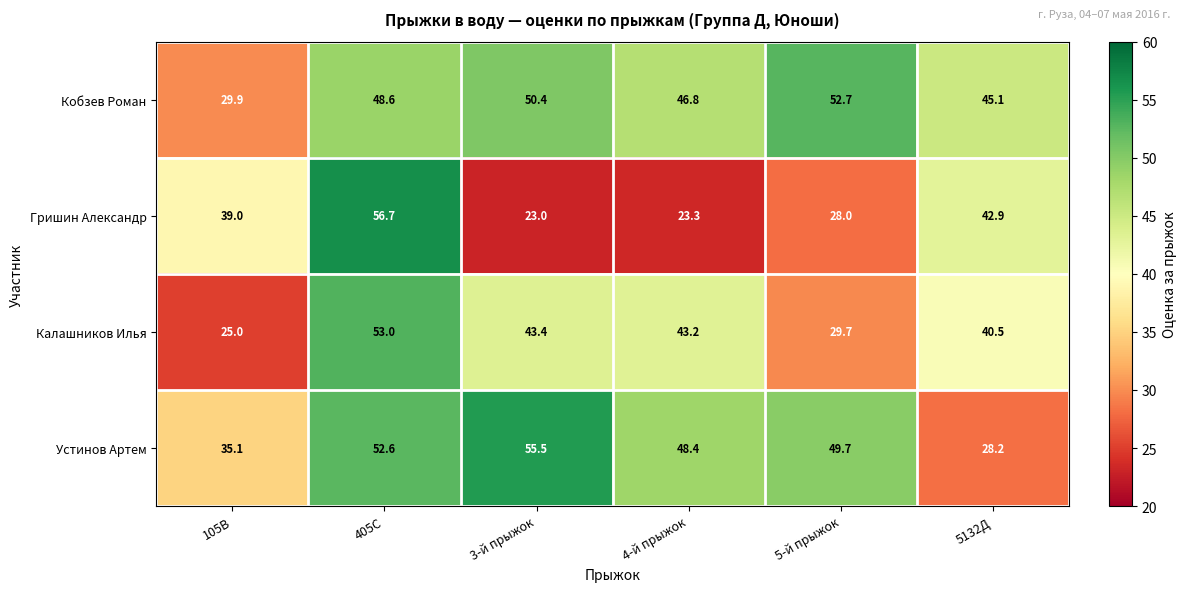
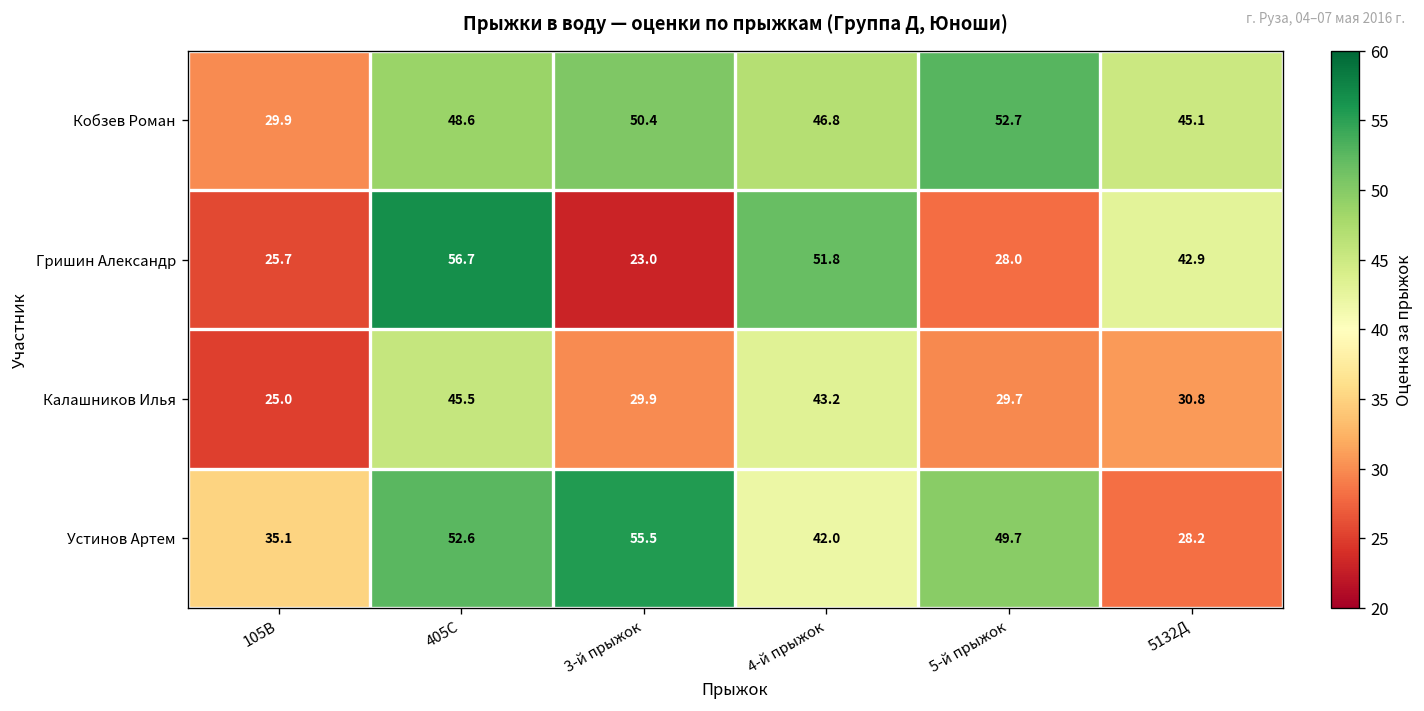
Гришин Александр, 105В: 39.0 -> 25.7
Гришин Александр, 4-й прыжок: 23.3 -> 51.8
Калашников Илья, 405С: 53.0 -> 45.5
Калашников Илья, 3-й прыжок: 43.4 -> 29.9
Калашников Илья, 5132Д: 40.5 -> 30.8
Устинов Артем, 4-й прыжок: 48.4 -> 42.0
